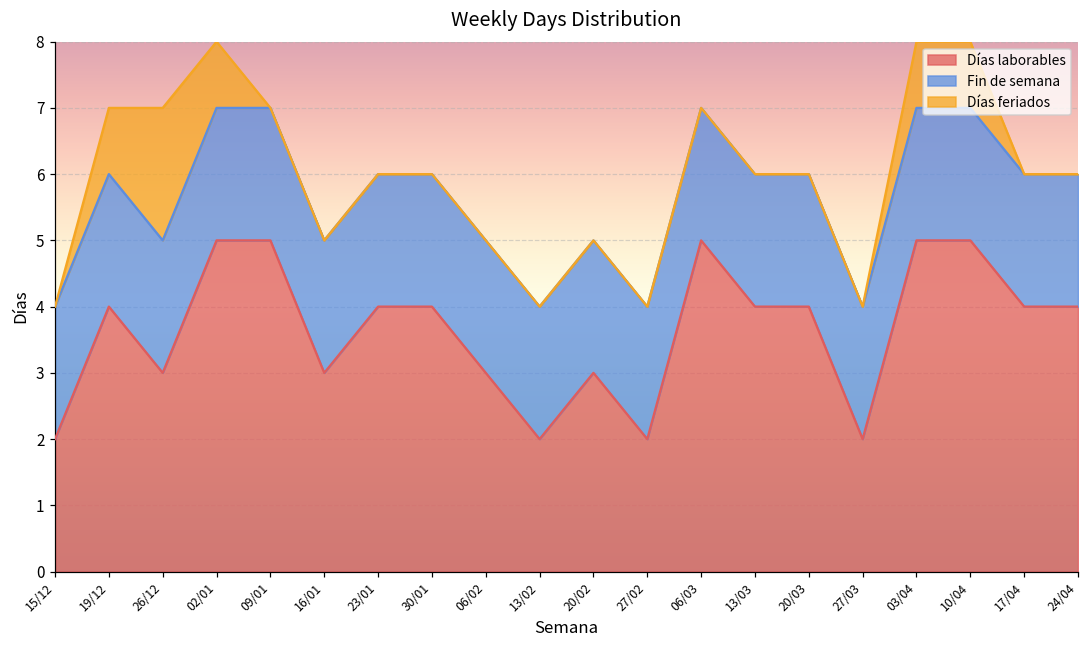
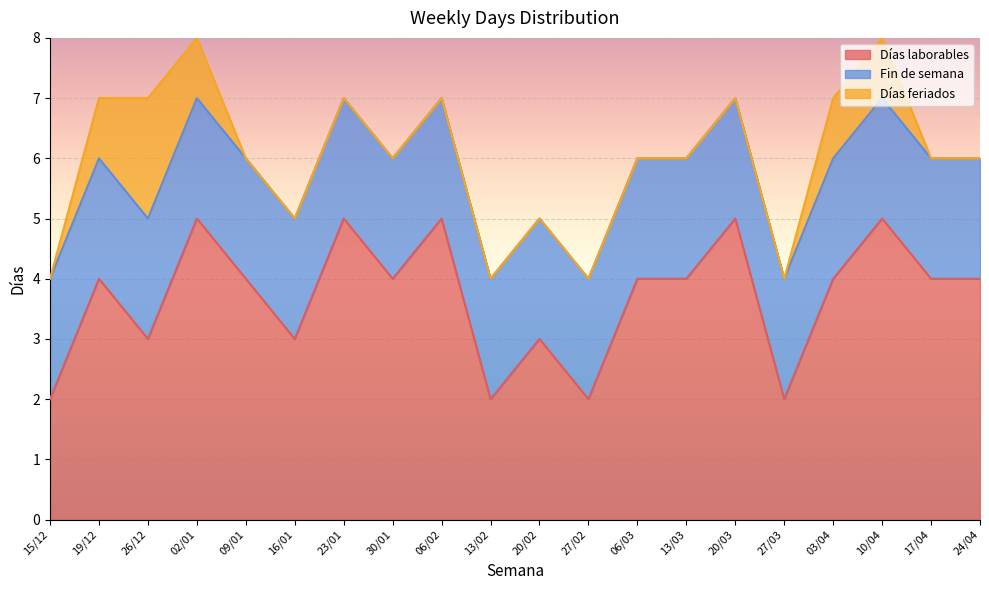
Días laborables, 09/01: 5 -> 4
Días laborables, 23/01: 4 -> 5
Días laborables, 06/02: 3 -> 5
Días laborables, 06/03: 5 -> 4
Días laborables, 20/03: 4 -> 5
Días laborables, 03/04: 5 -> 4
